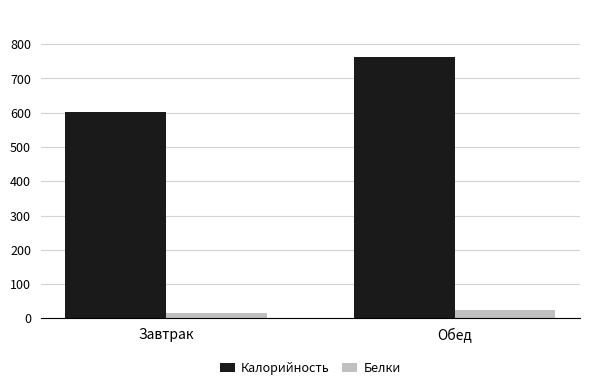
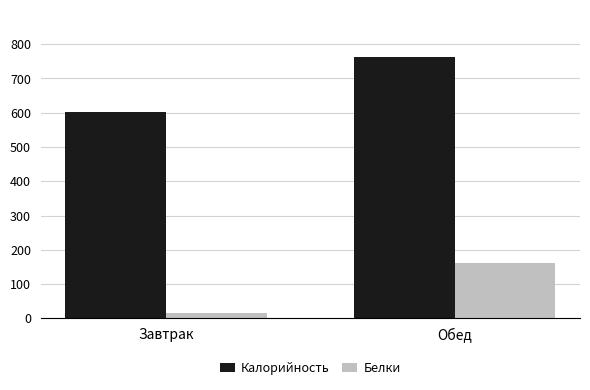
Белки, Обед: 30 -> 160
